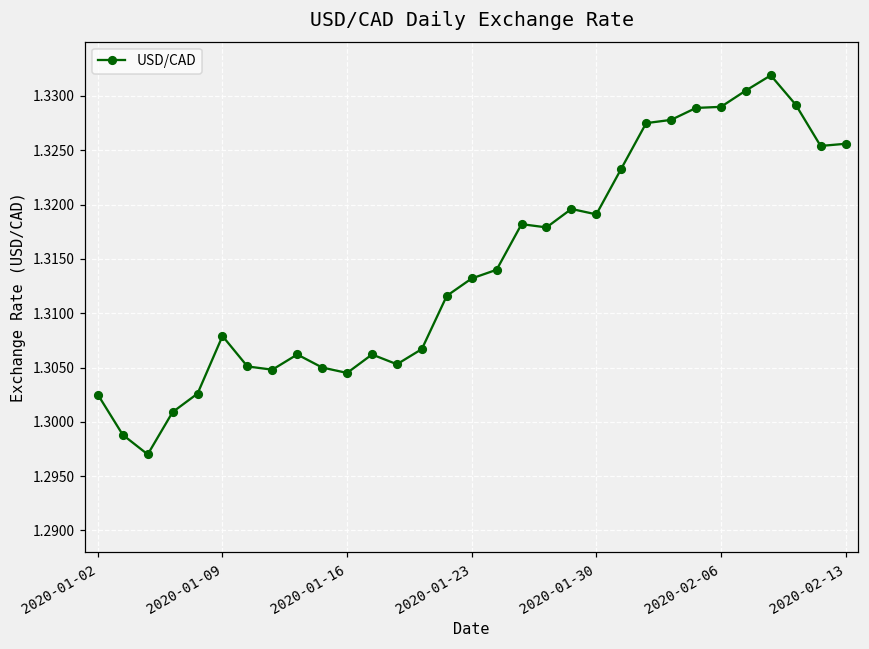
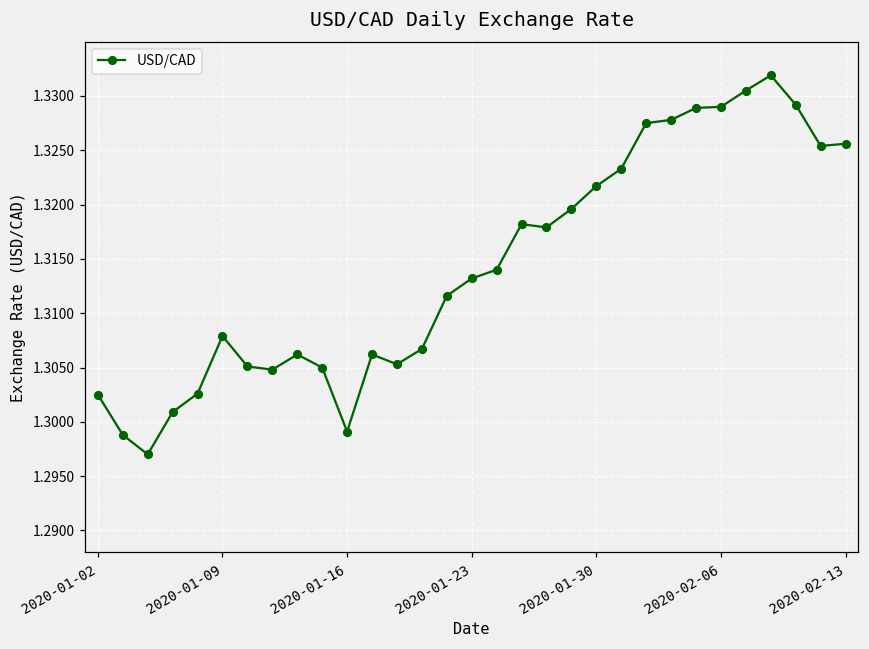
2020-01-16: 1.305 -> 1.299
2020-01-30: 1.319 -> 1.322
